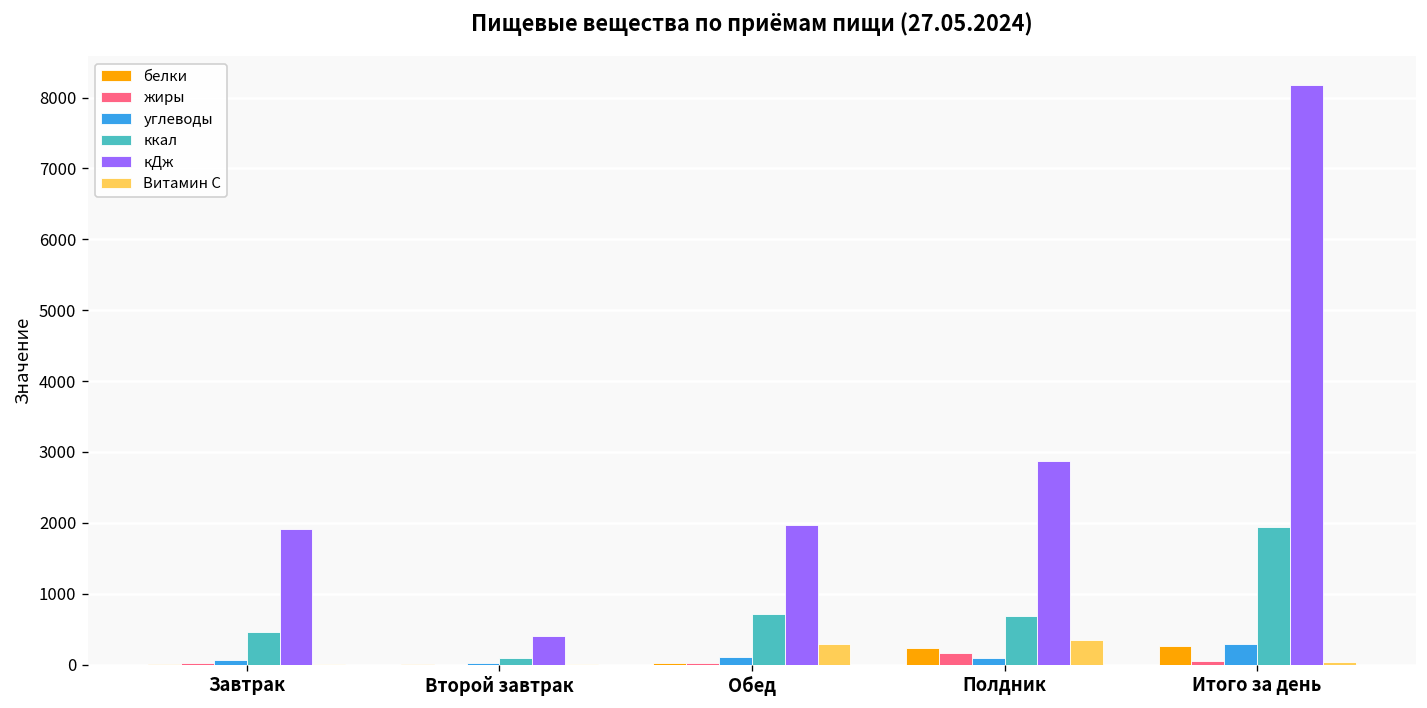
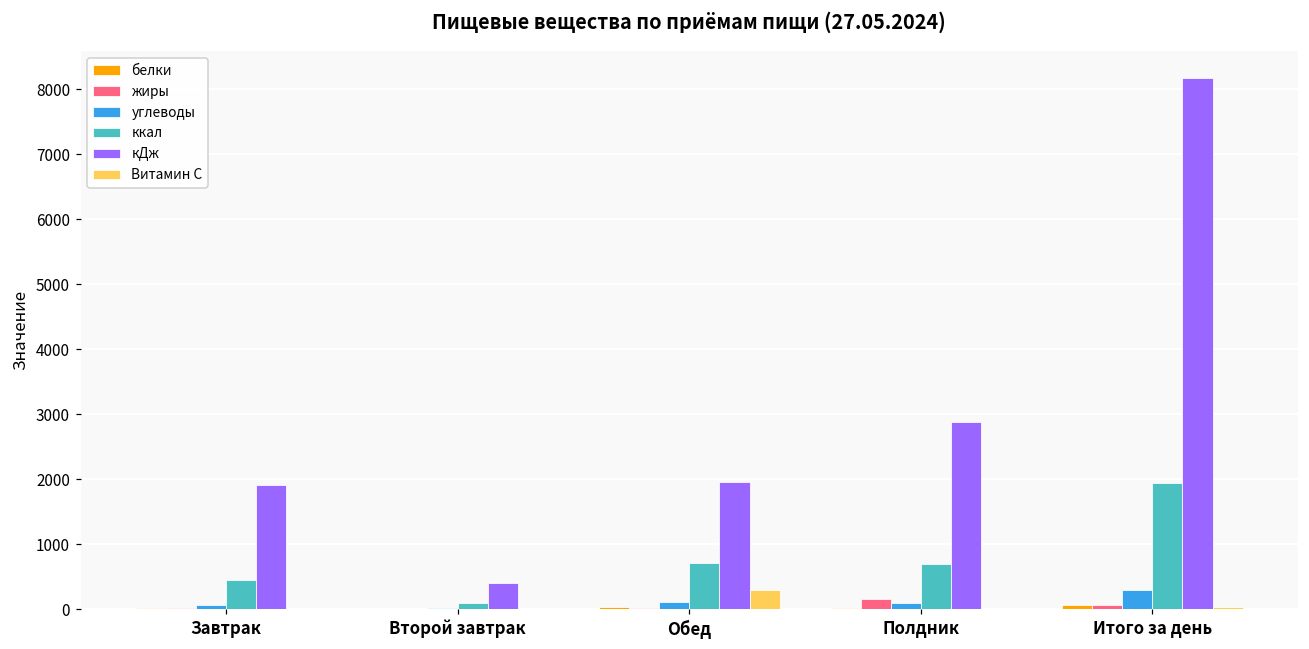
белки, Полдник: 200 -> 0
Витамин С, Полдник: 300 -> 0
белки, Итого за день: 300 -> 100
